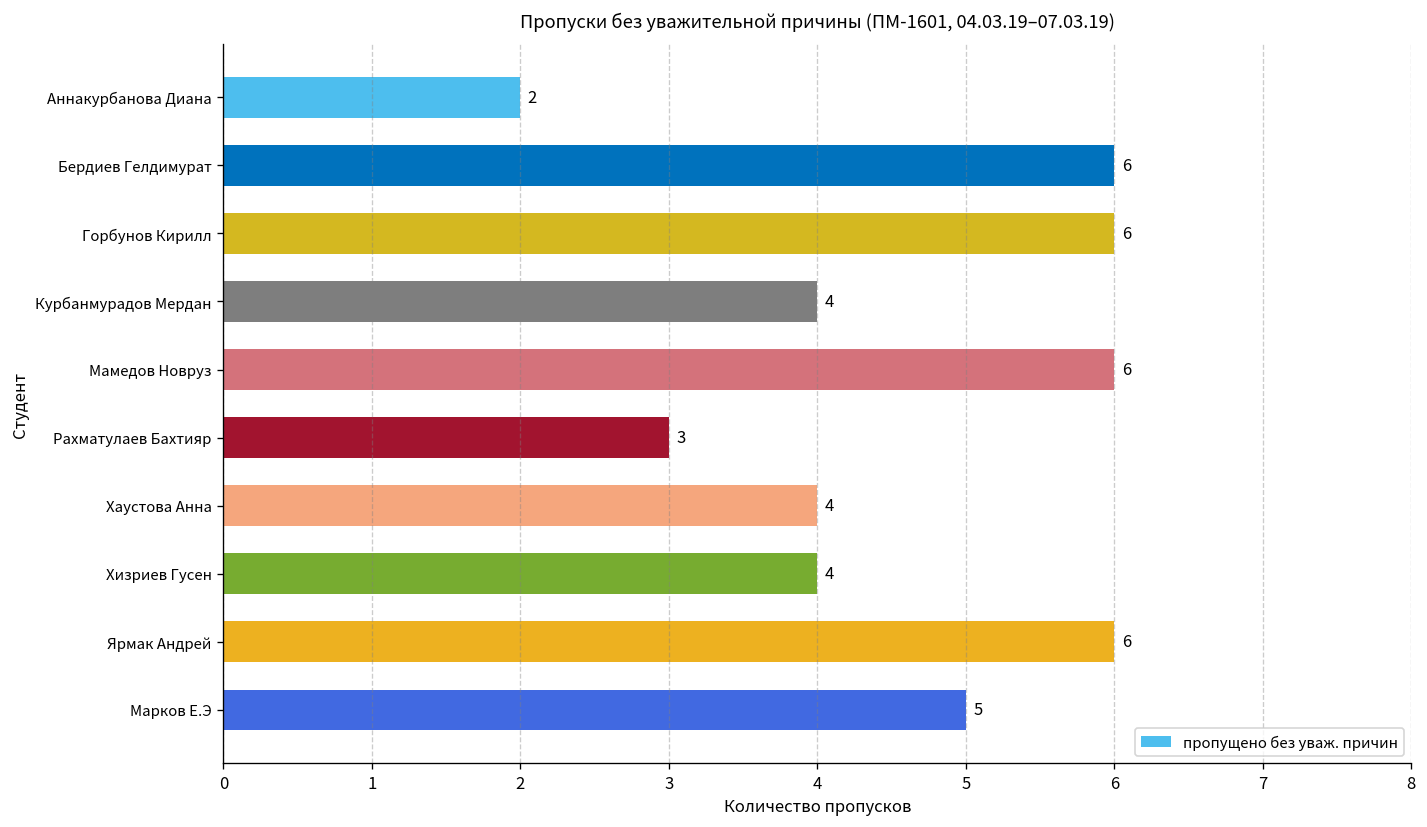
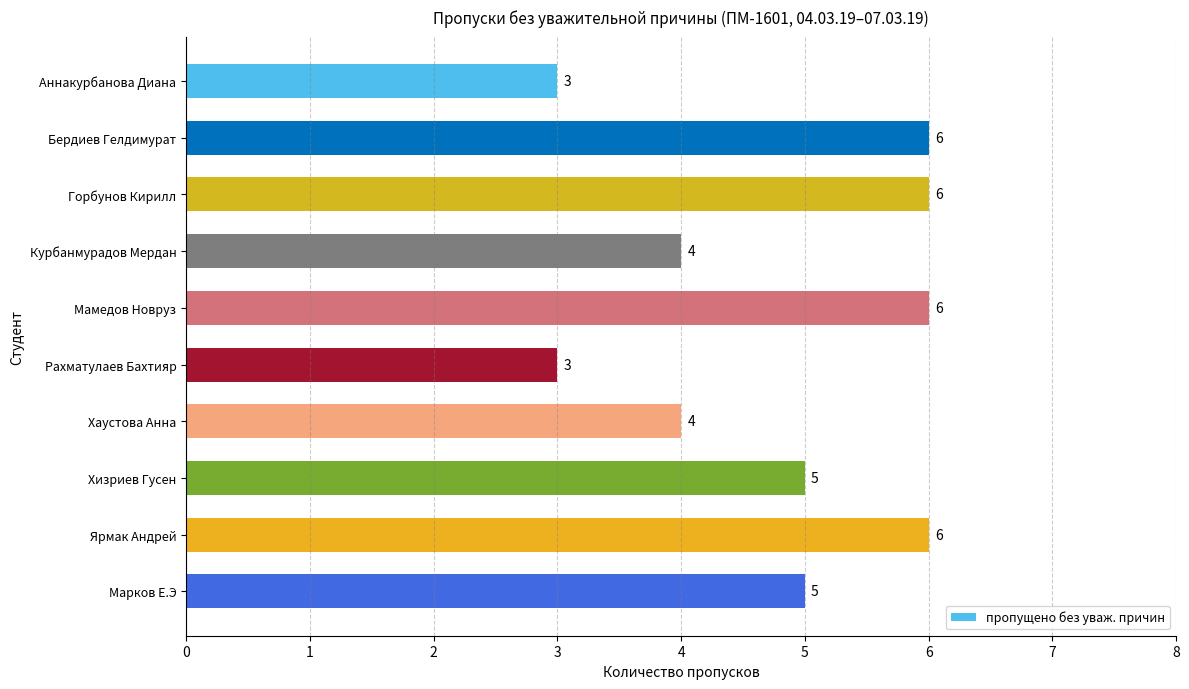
Аннакурбанова Диана: 2 -> 3
Хизриев Гусен: 4 -> 5
